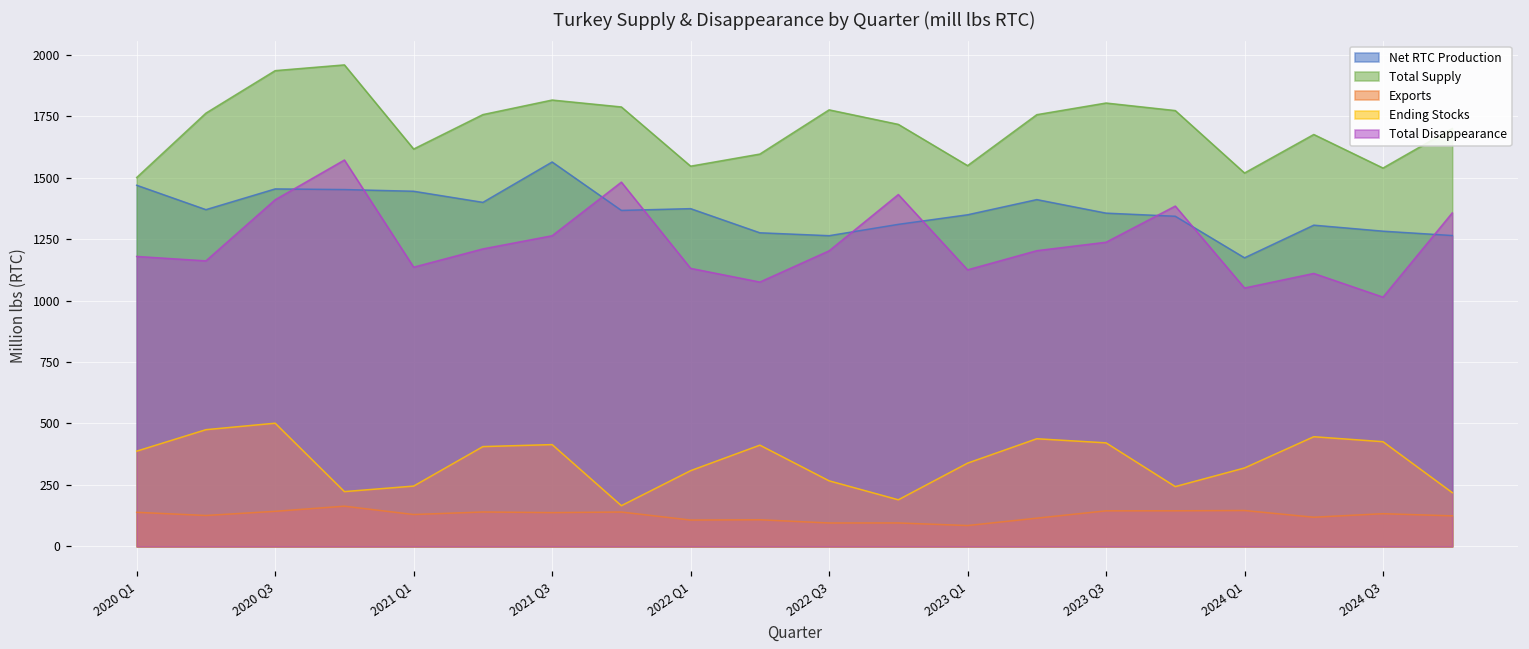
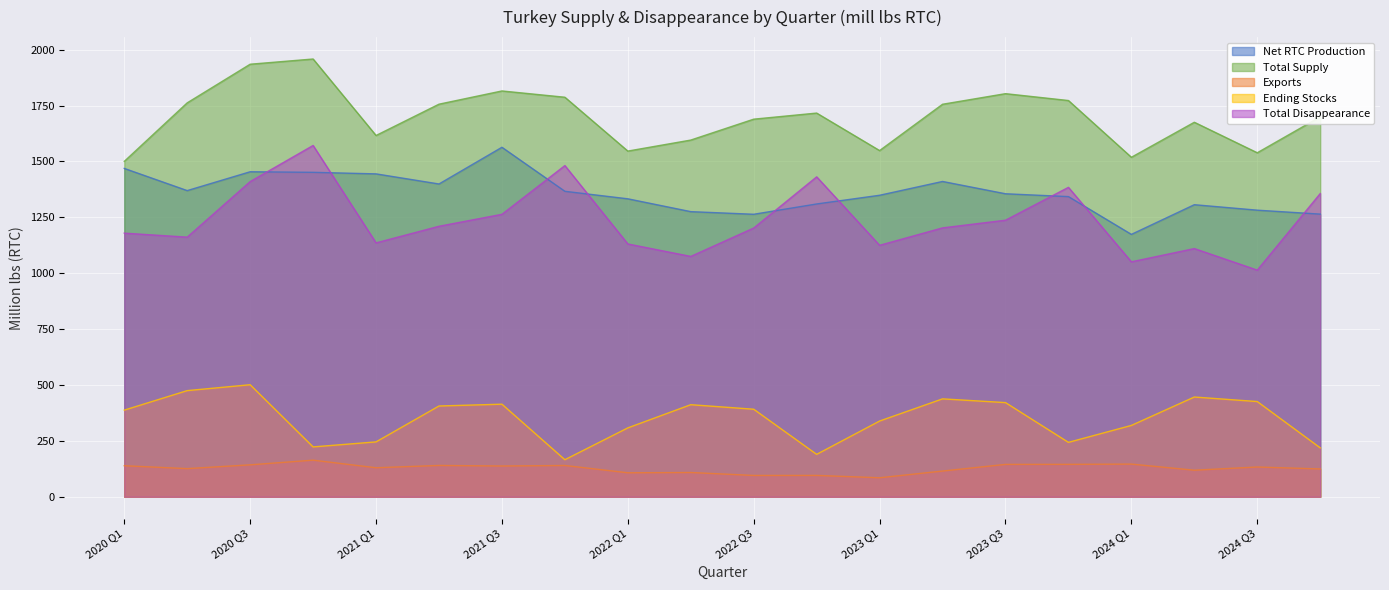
Net RTC Production, 2022 Q1: 1370 -> 1330
Total Supply, 2022 Q3: 1780 -> 1690
Ending Stocks, 2022 Q3: 270 -> 390
